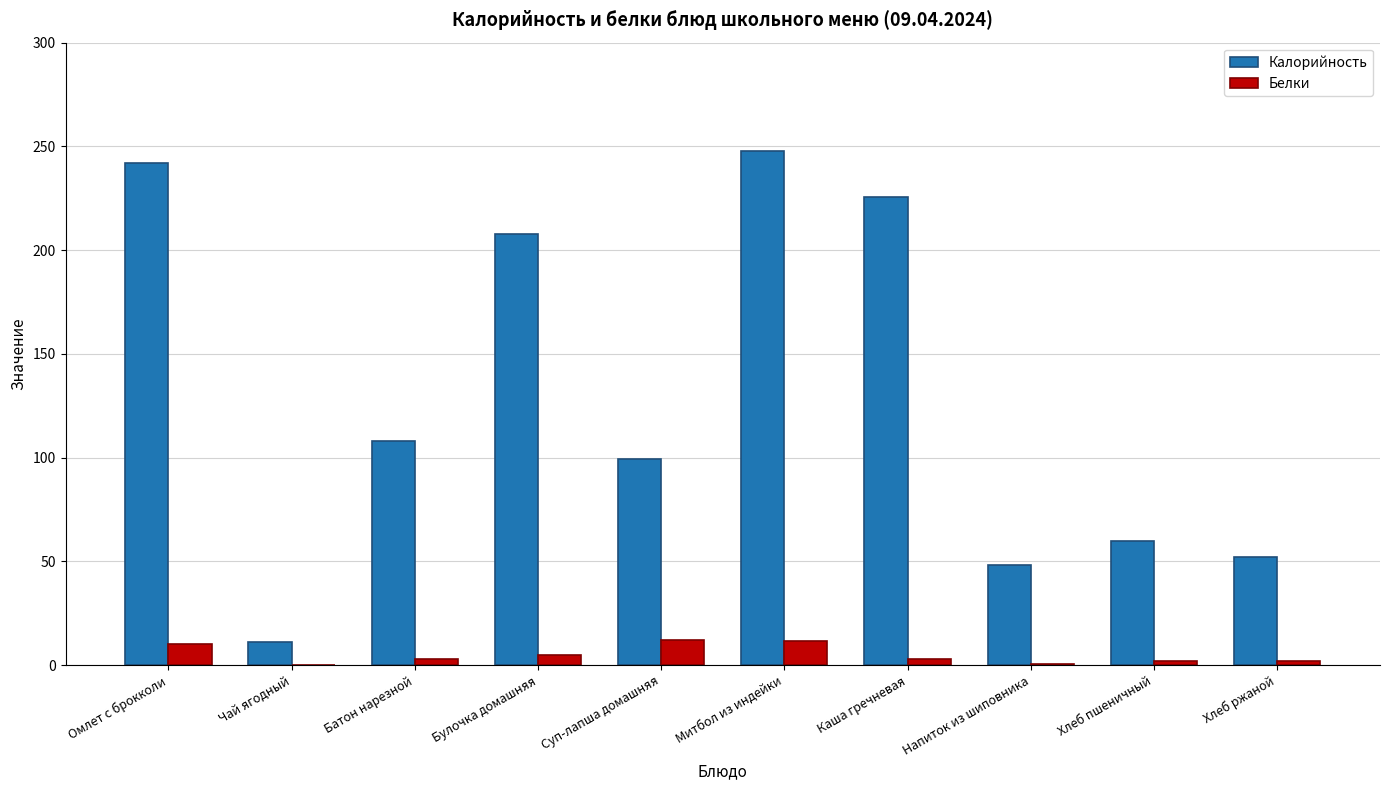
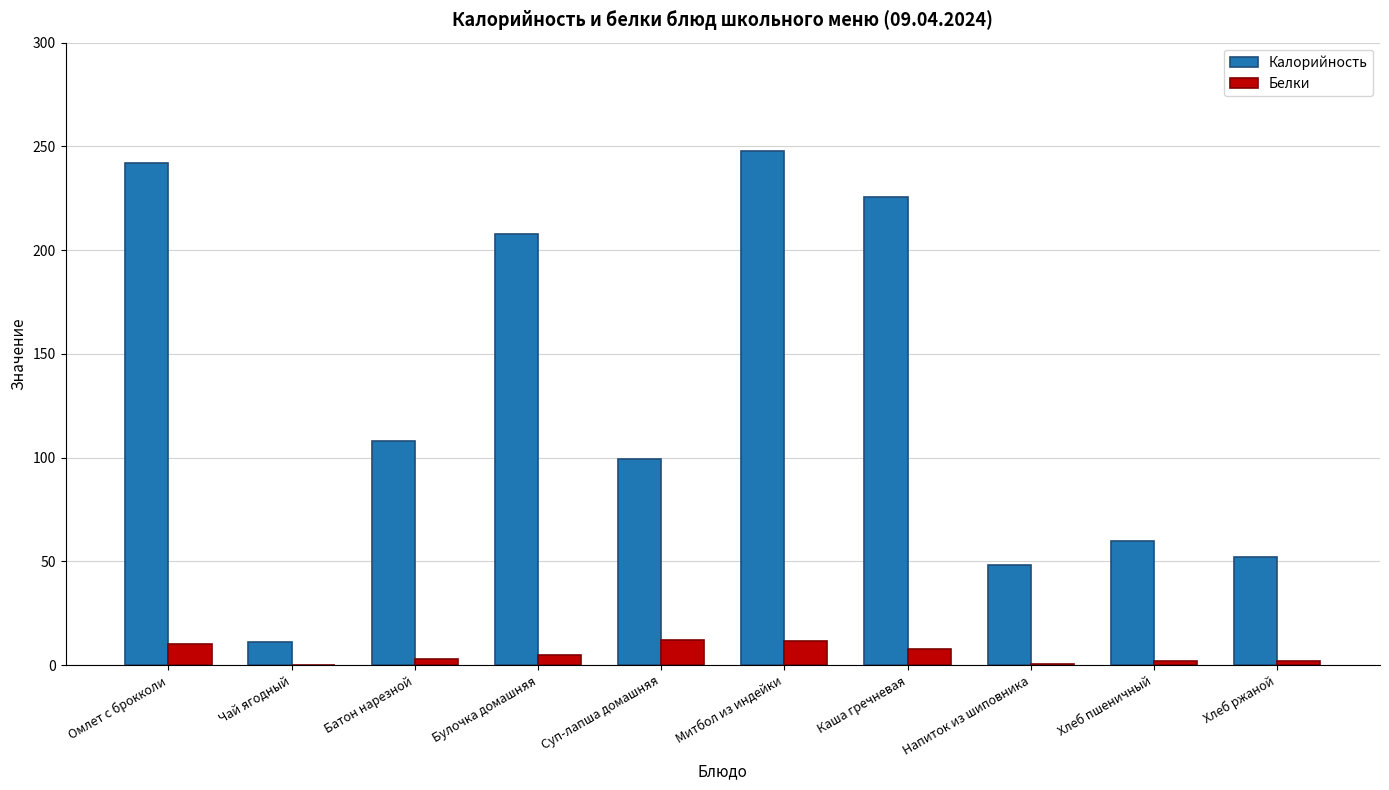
Белки, Каша гречневая: 3 -> 8
